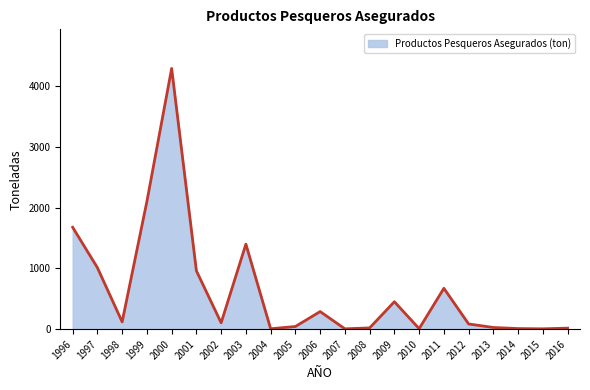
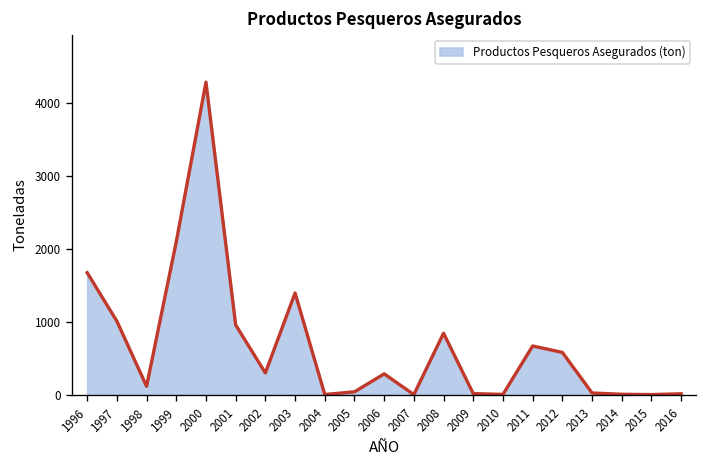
2002: 100 -> 300
2008: 0 -> 800
2009: 500 -> 0
2012: 100 -> 600
